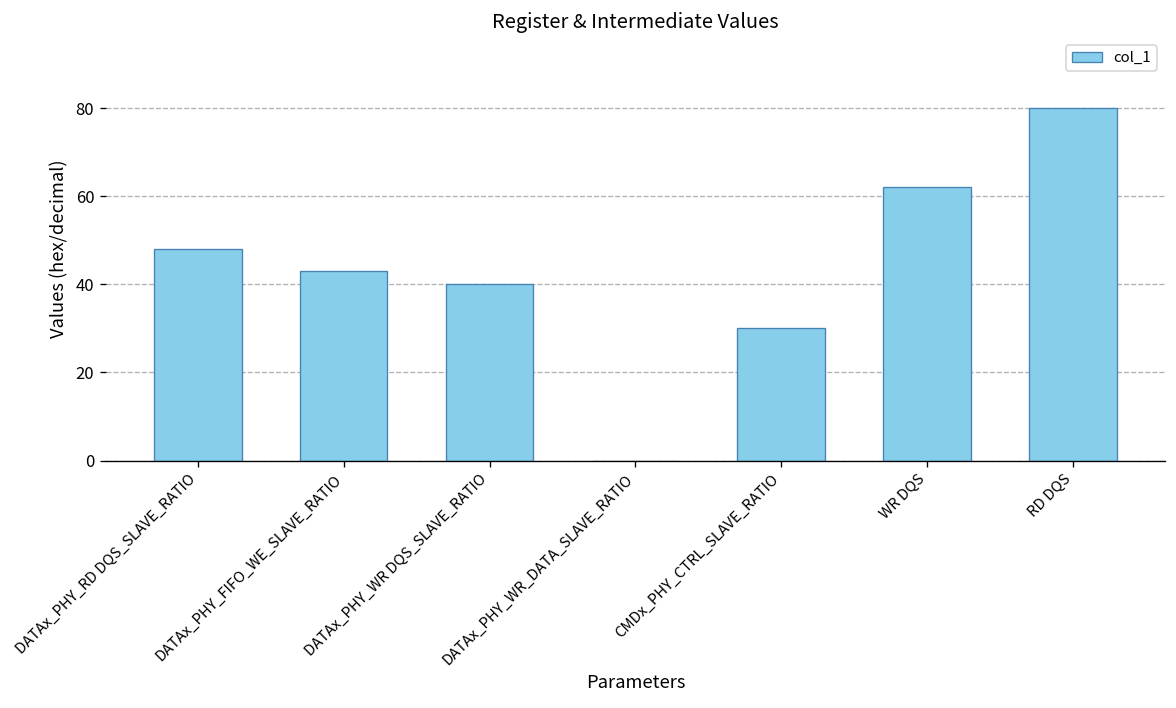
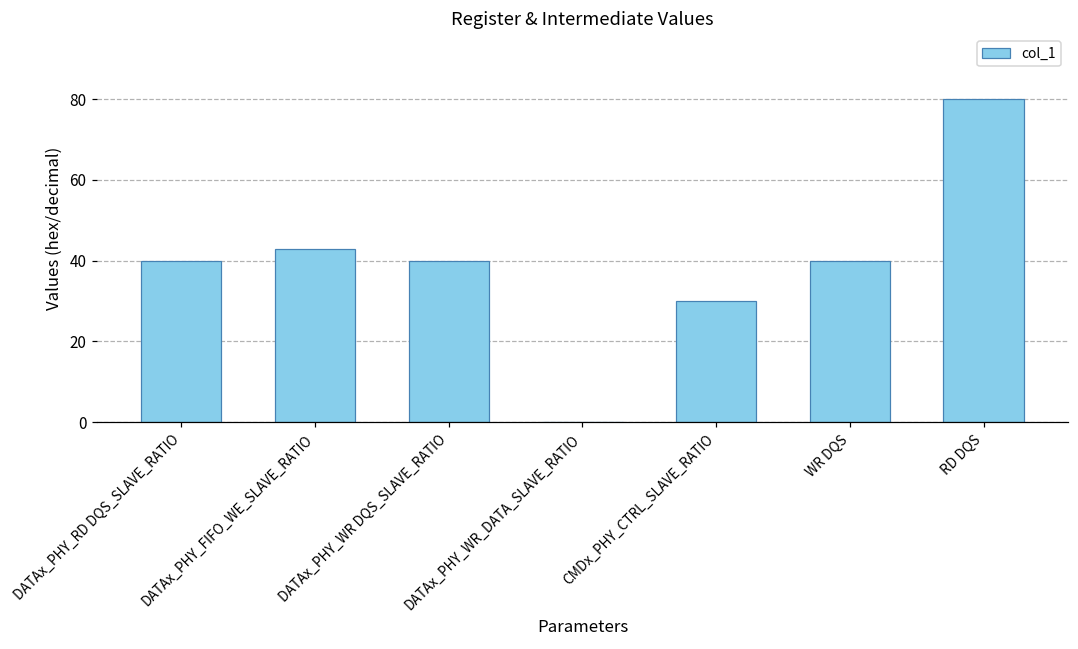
DATAx_PHY_RD DQS_SLAVE_RATIO: 48 -> 40
WR DQS: 62 -> 40
